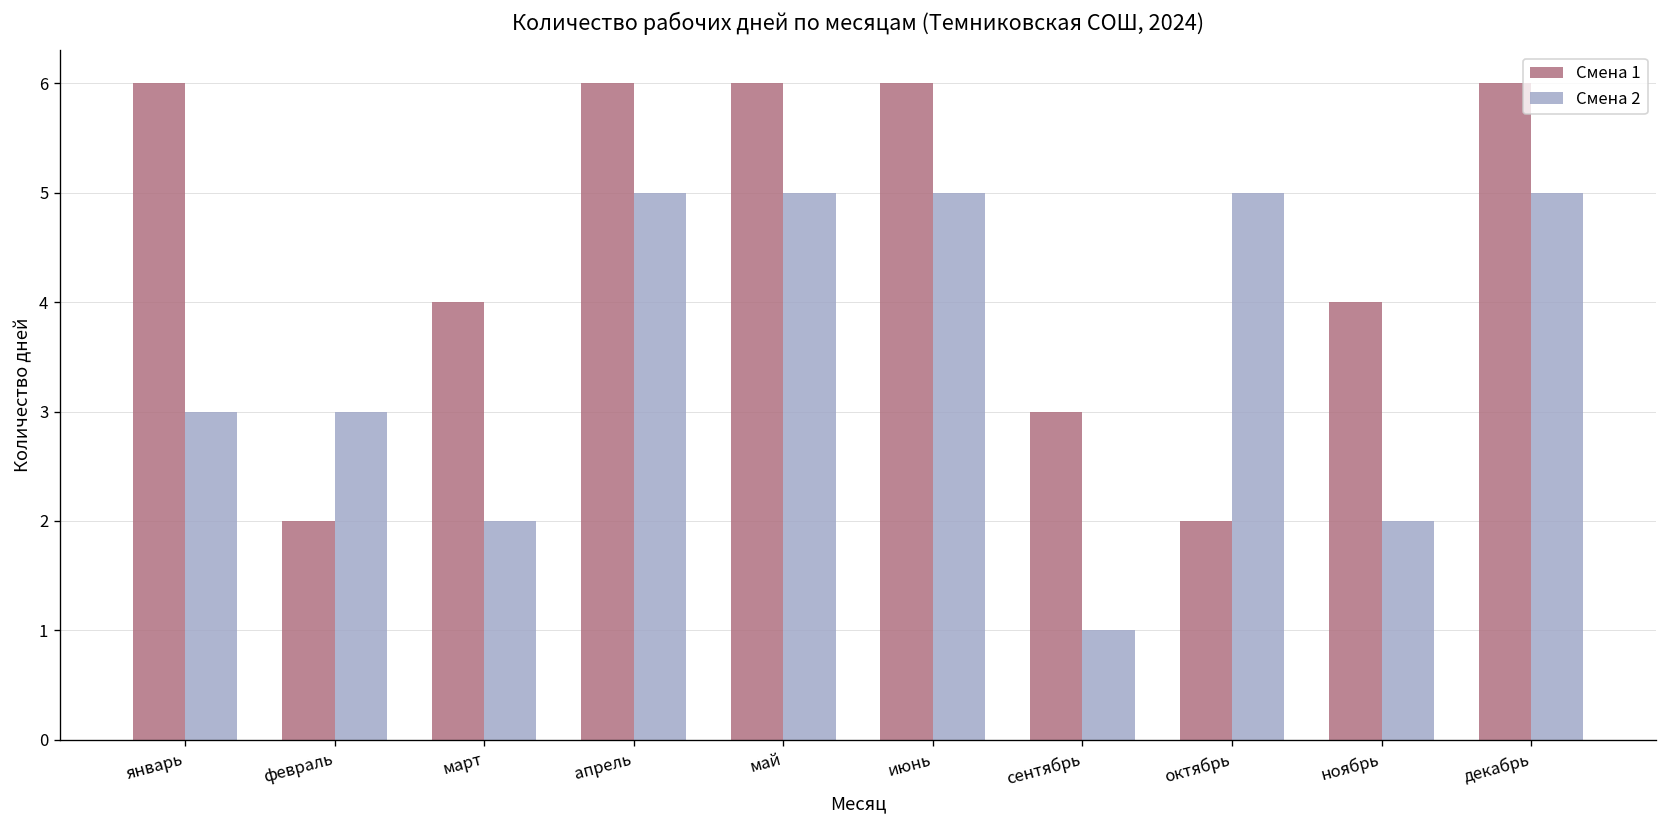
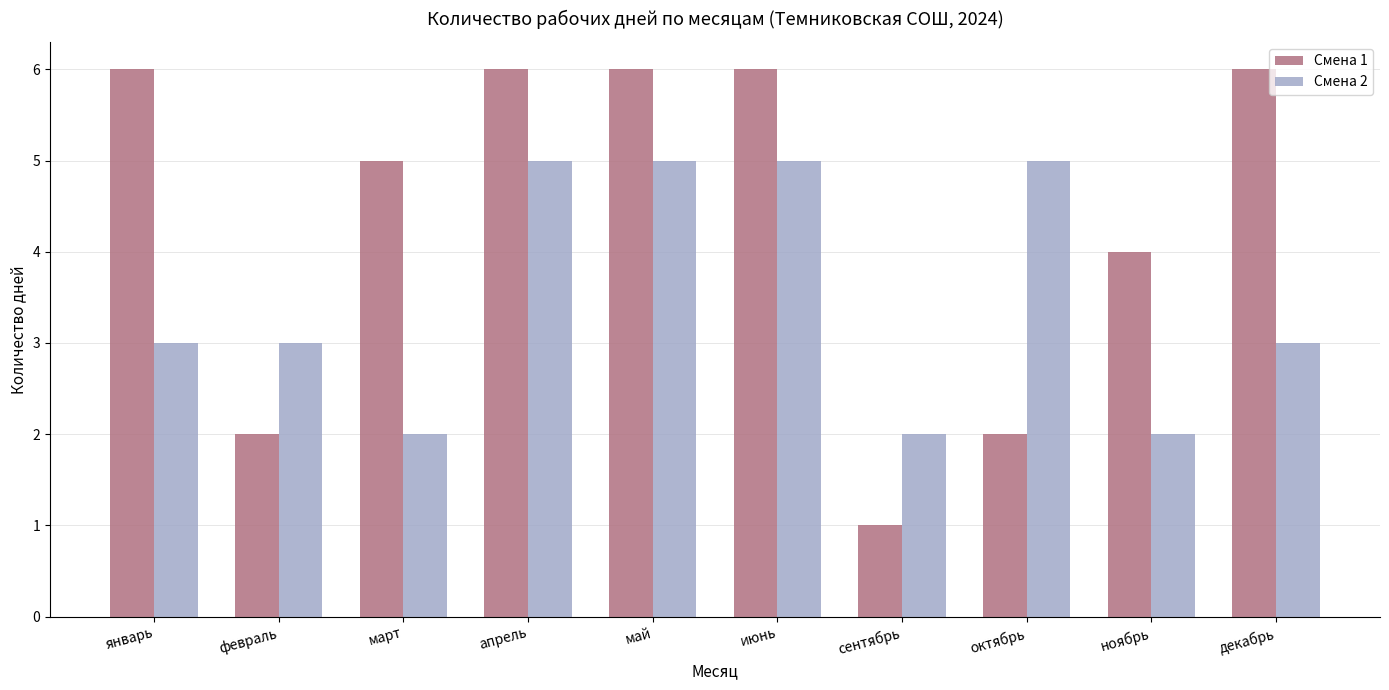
Смена 1, март: 4 -> 5
Смена 1, сентябрь: 3 -> 1
Смена 2, сентябрь: 1 -> 2
Смена 2, декабрь: 5 -> 3
